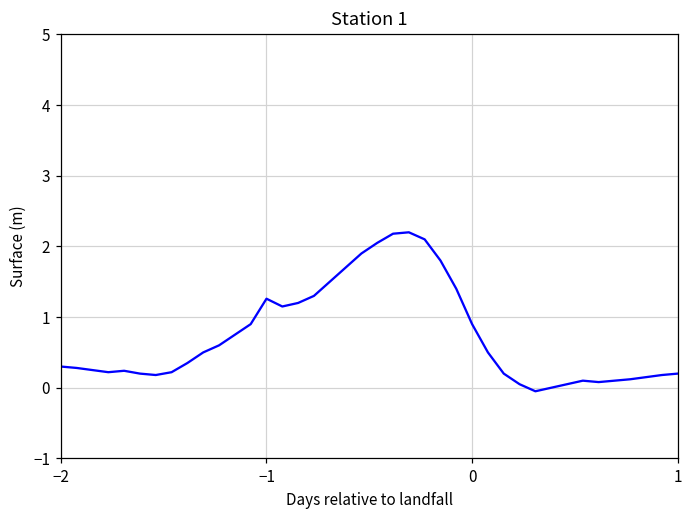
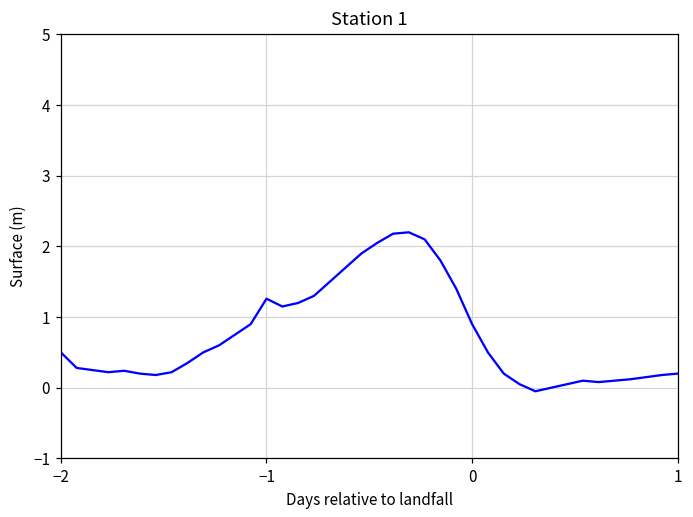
−2: 0.3 -> 0.5
